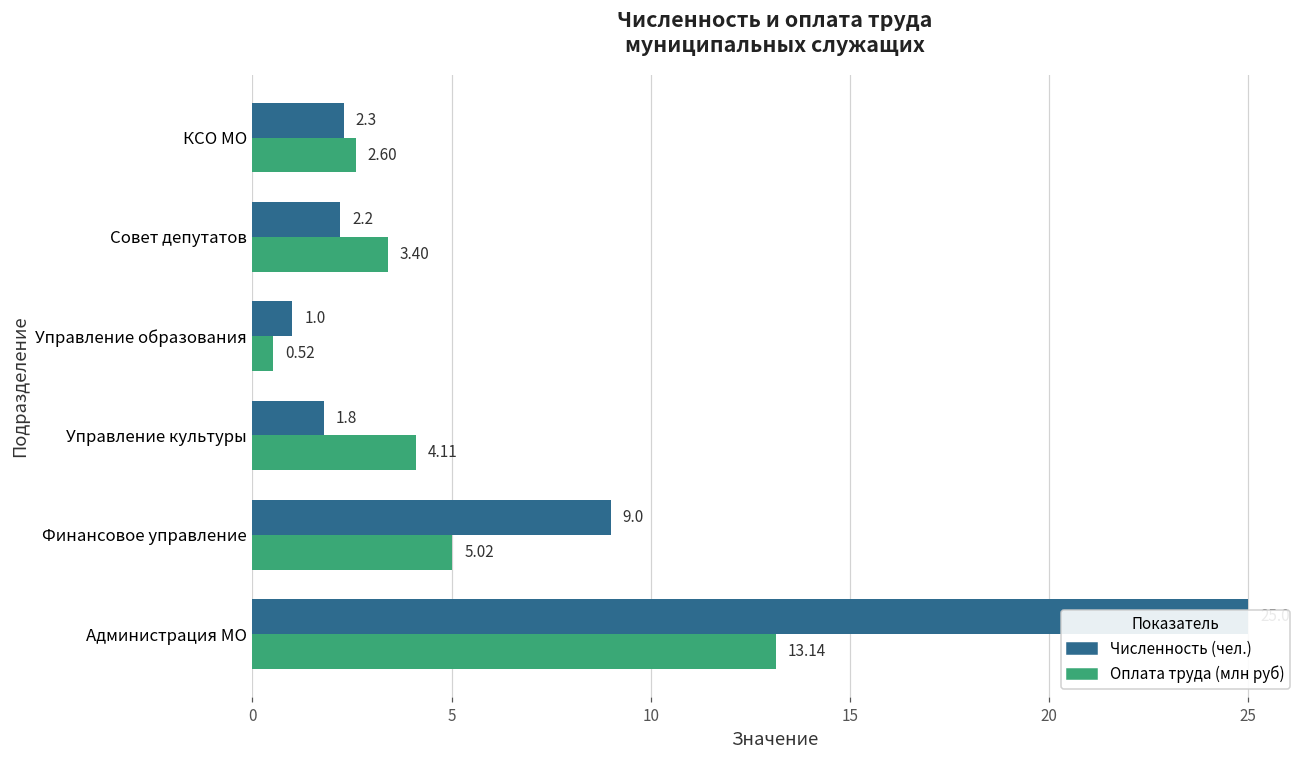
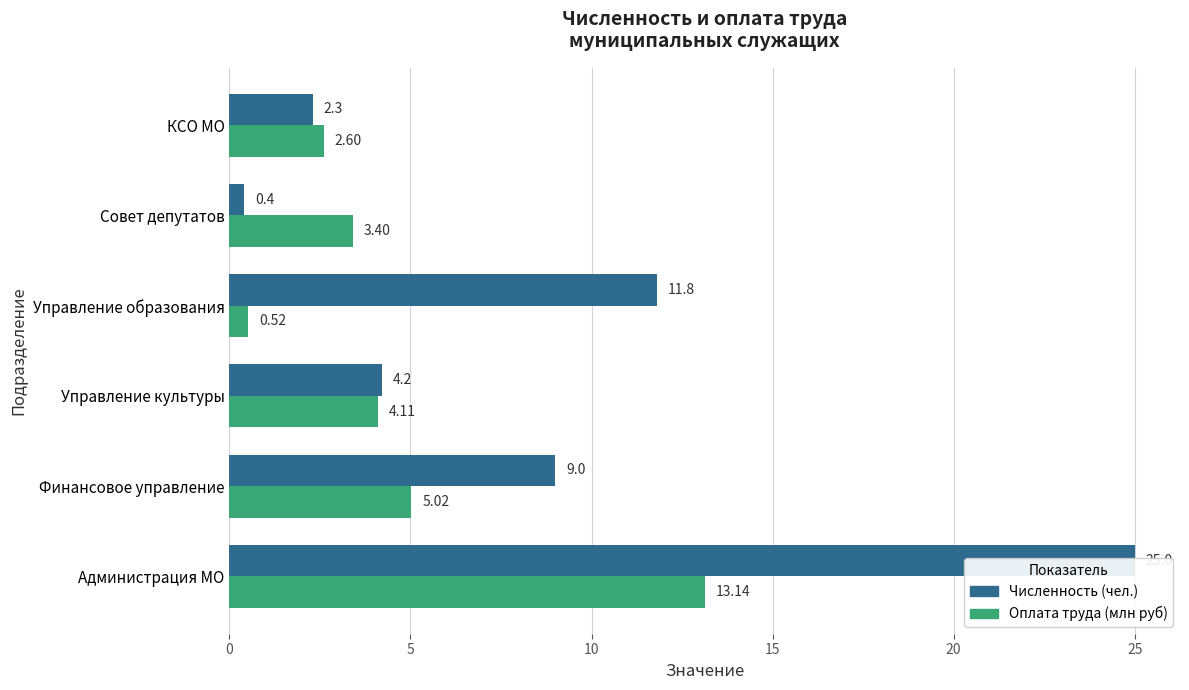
Численность (чел.), Совет депутатов: 2.2 -> 0.4
Численность (чел.), Управление образования: 1.0 -> 11.8
Численность (чел.), Управление культуры: 1.8 -> 4.2
